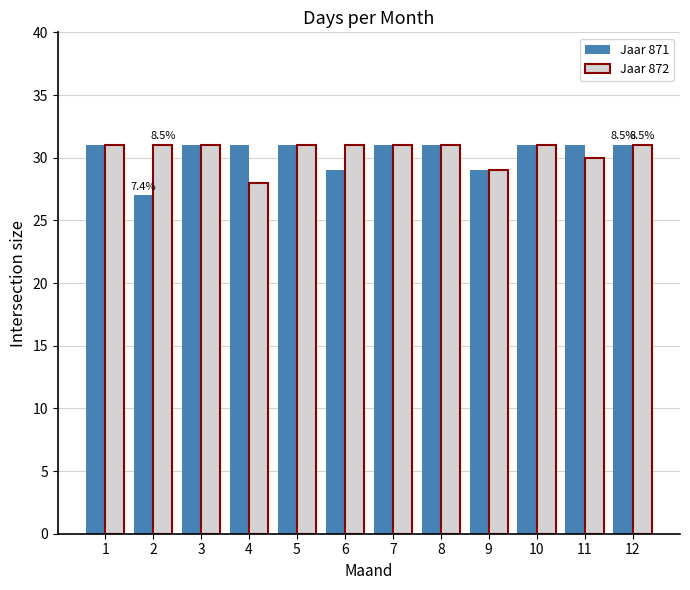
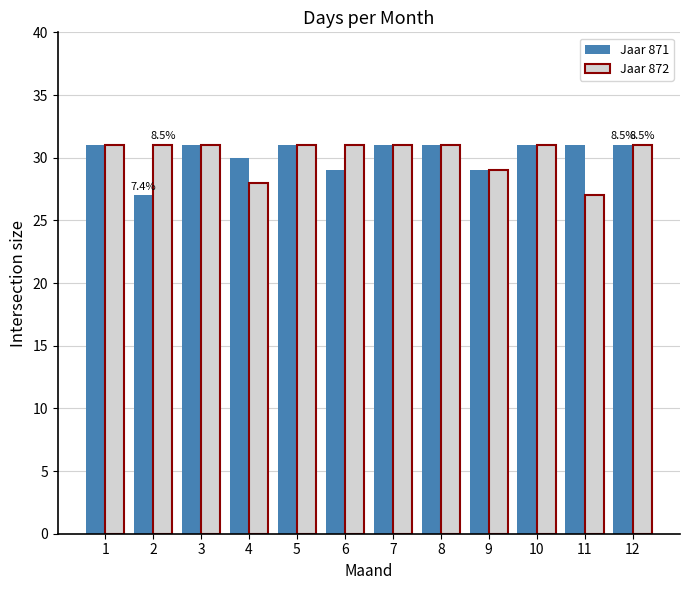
Jaar 871, 4: 31 -> 30
Jaar 872, 11: 30 -> 27
